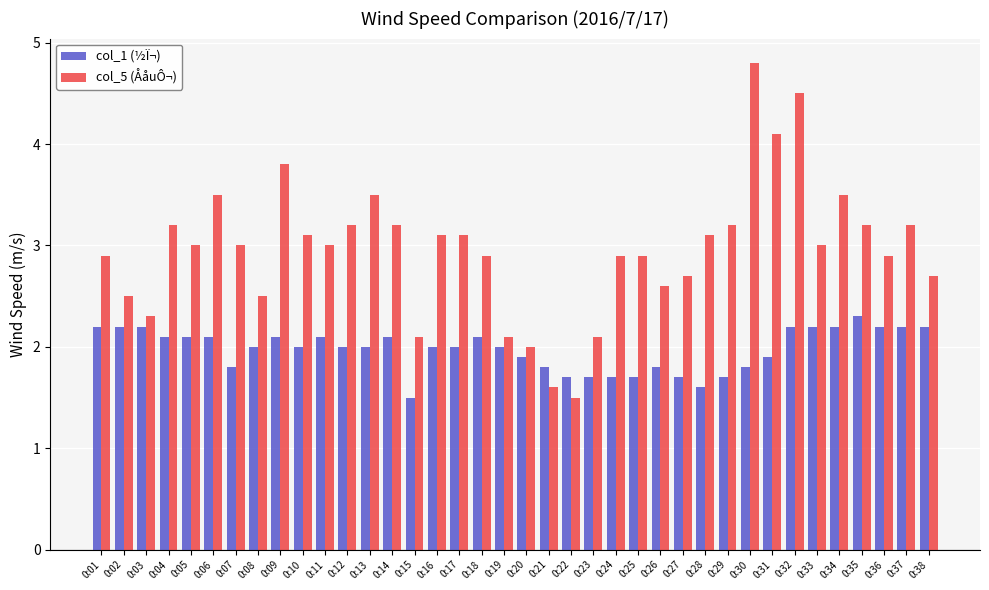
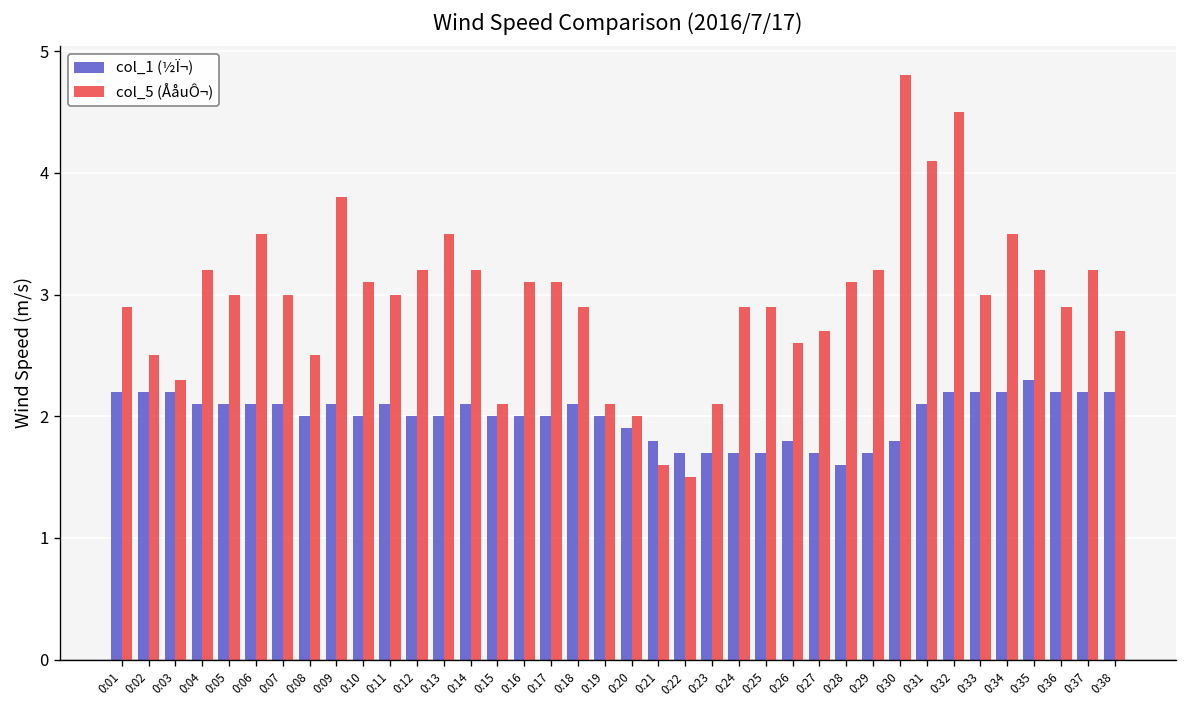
col_1 (½Ï¬), 0:07: 1.8 -> 2.1
col_1 (½Ï¬), 0:15: 1.5 -> 2.0
col_1 (½Ï¬), 0:31: 1.9 -> 2.1
